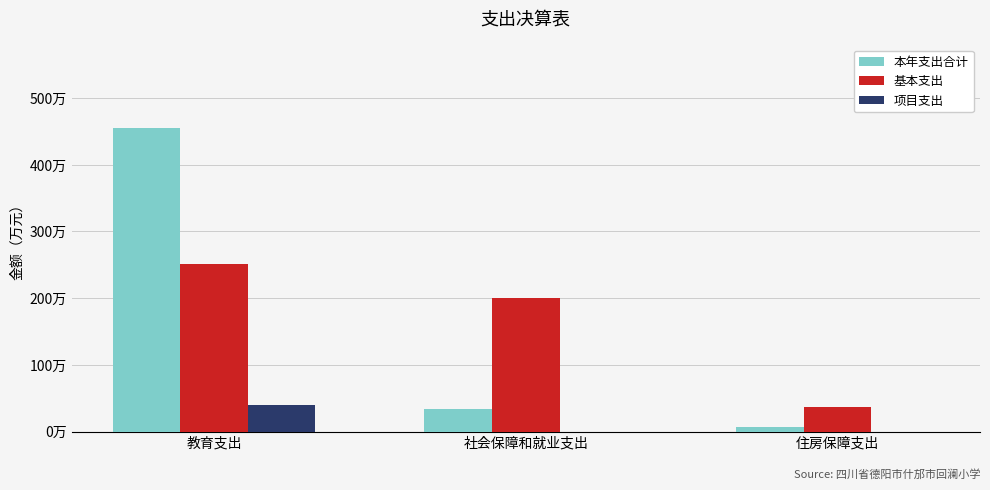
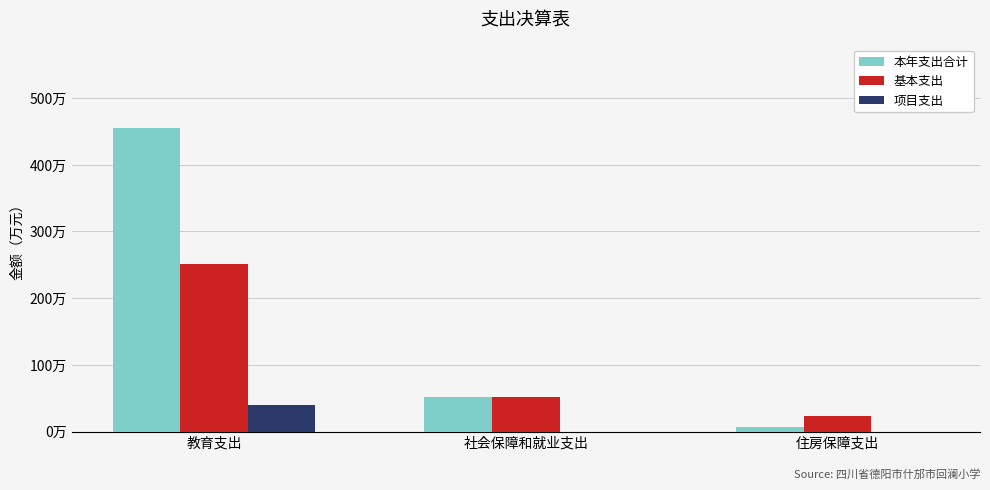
本年支出合计, 社会保障和就业支出: 30万 -> 50万
基本支出, 社会保障和就业支出: 200万 -> 50万
基本支出, 住房保障支出: 40万 -> 20万
